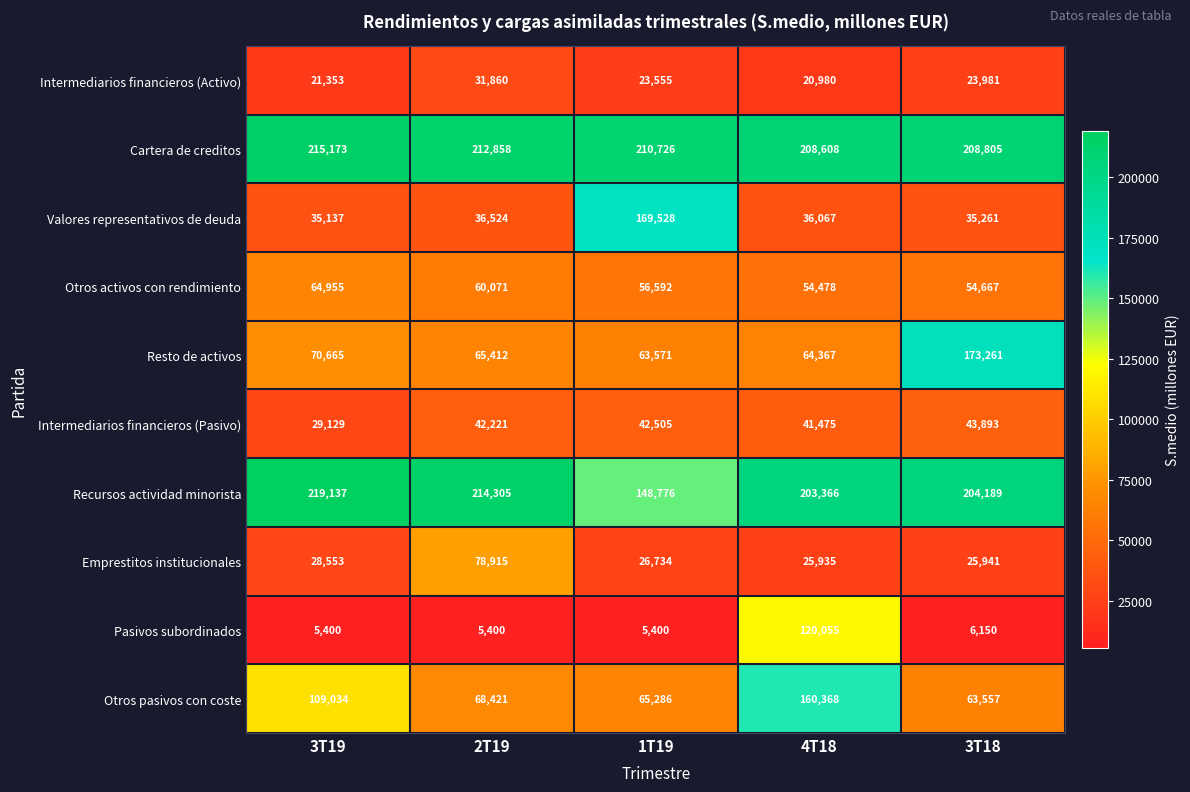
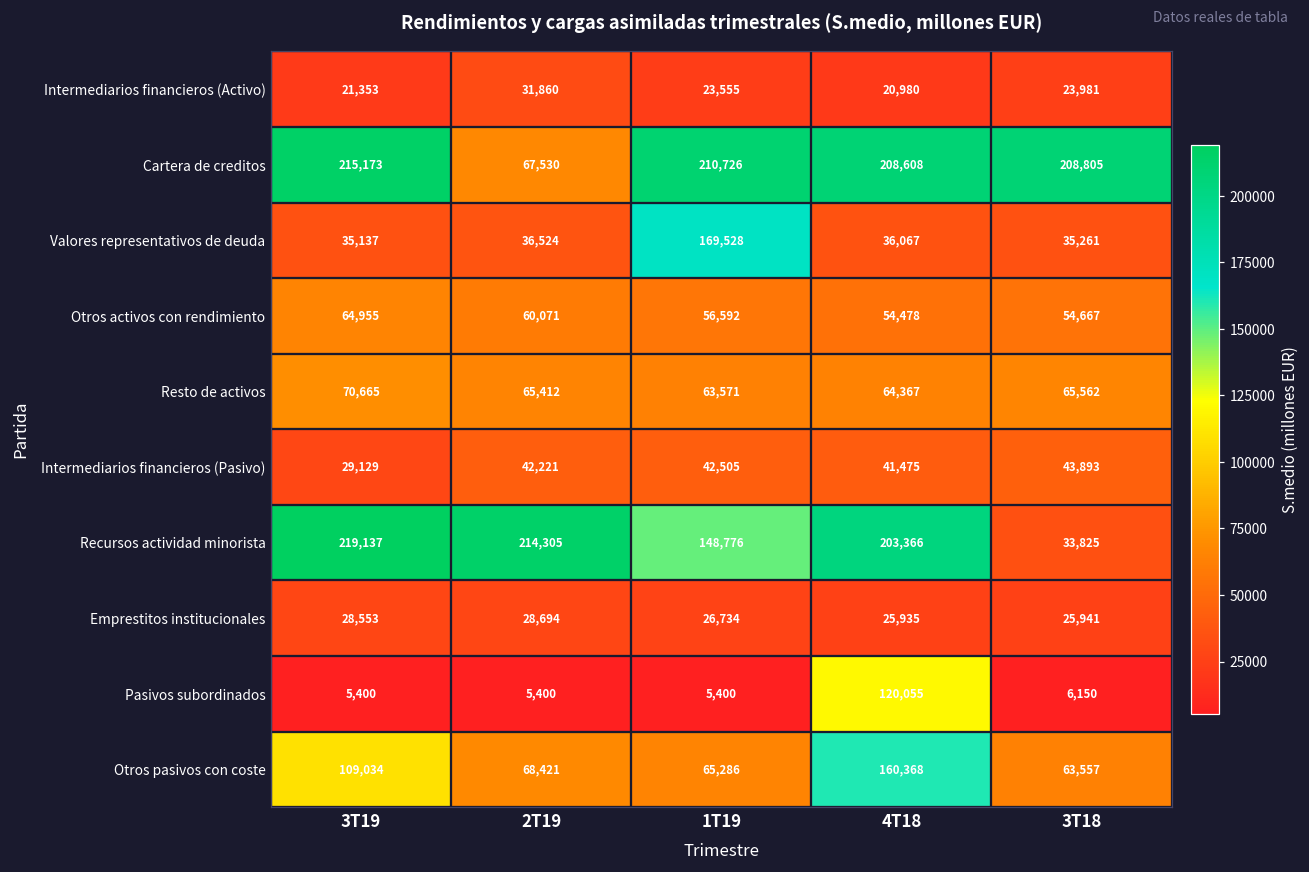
Cartera de creditos, 2T19: 212,858 -> 67,530
Resto de activos, 3T18: 173,261 -> 65,562
Recursos actividad minorista, 3T18: 204,189 -> 33,825
Emprestitos institucionales, 2T19: 78,915 -> 28,694
